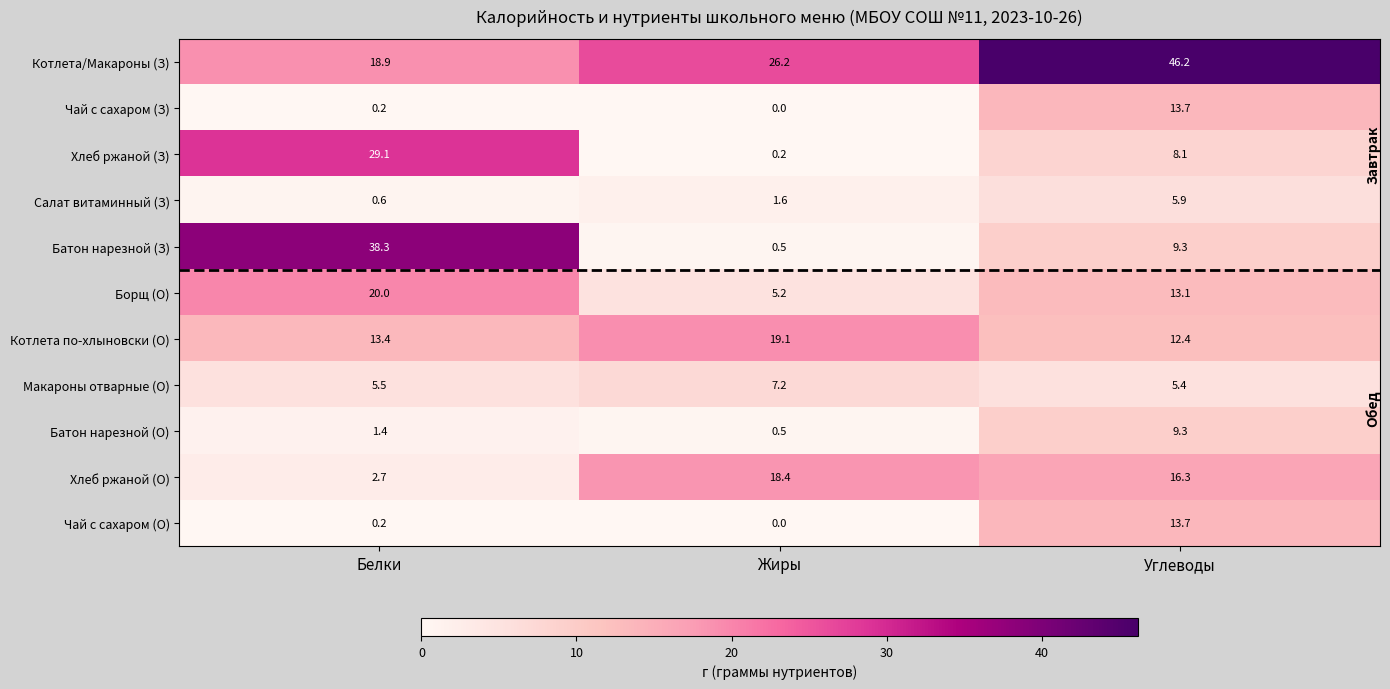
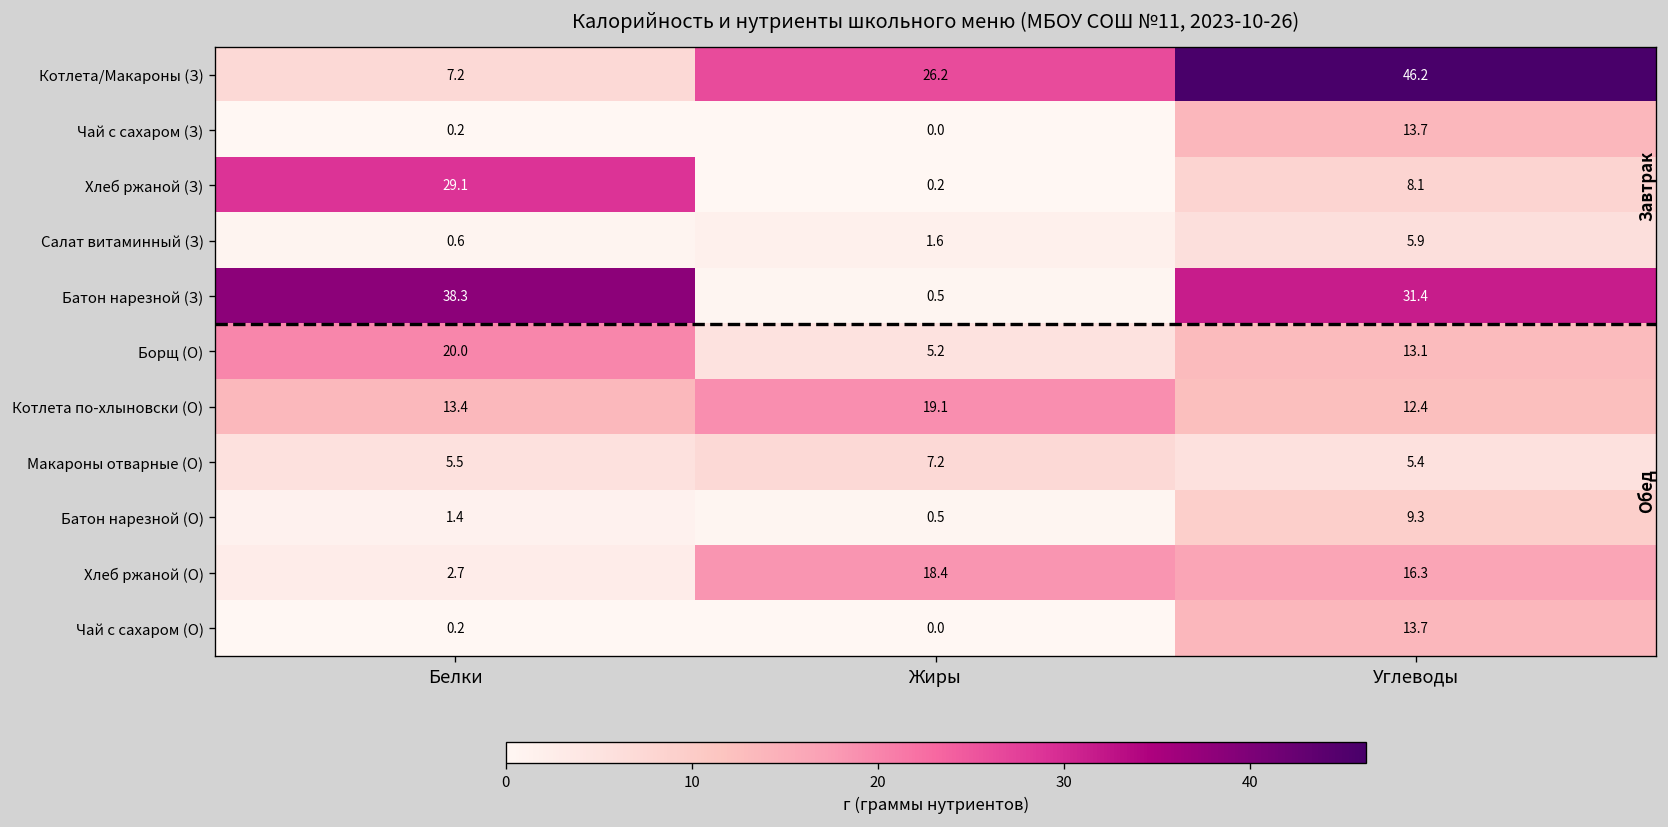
Котлета/Макароны (З), Белки: 18.9 -> 7.2
Батон нарезной (З), Углеводы: 9.3 -> 31.4
